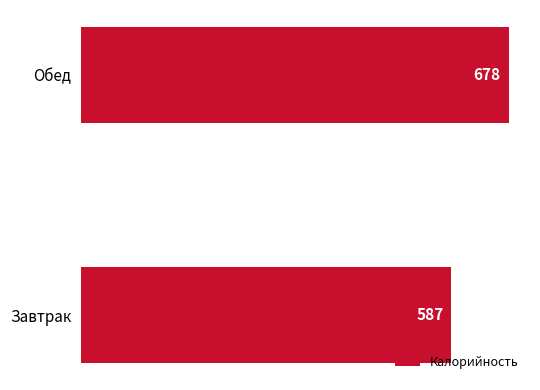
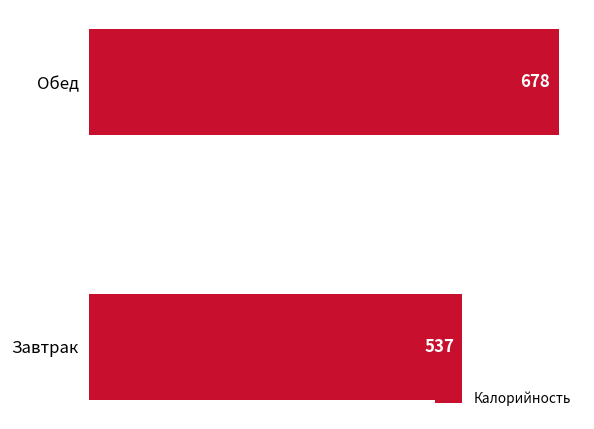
Завтрак: 587 -> 537
